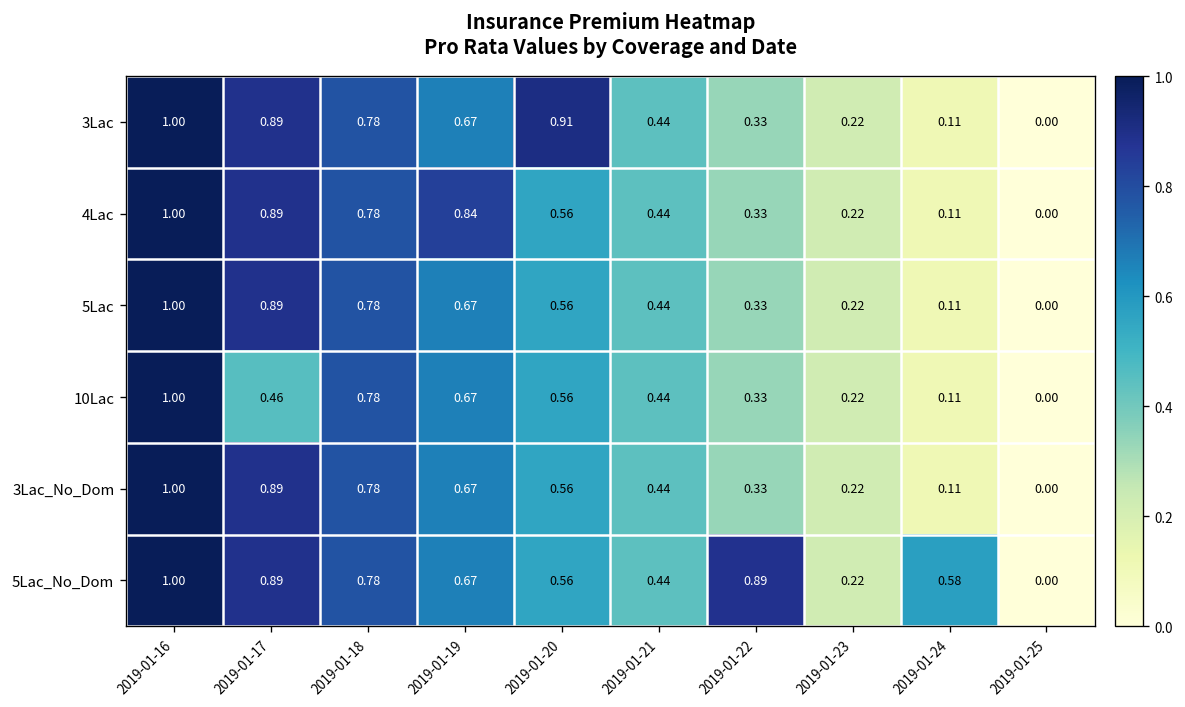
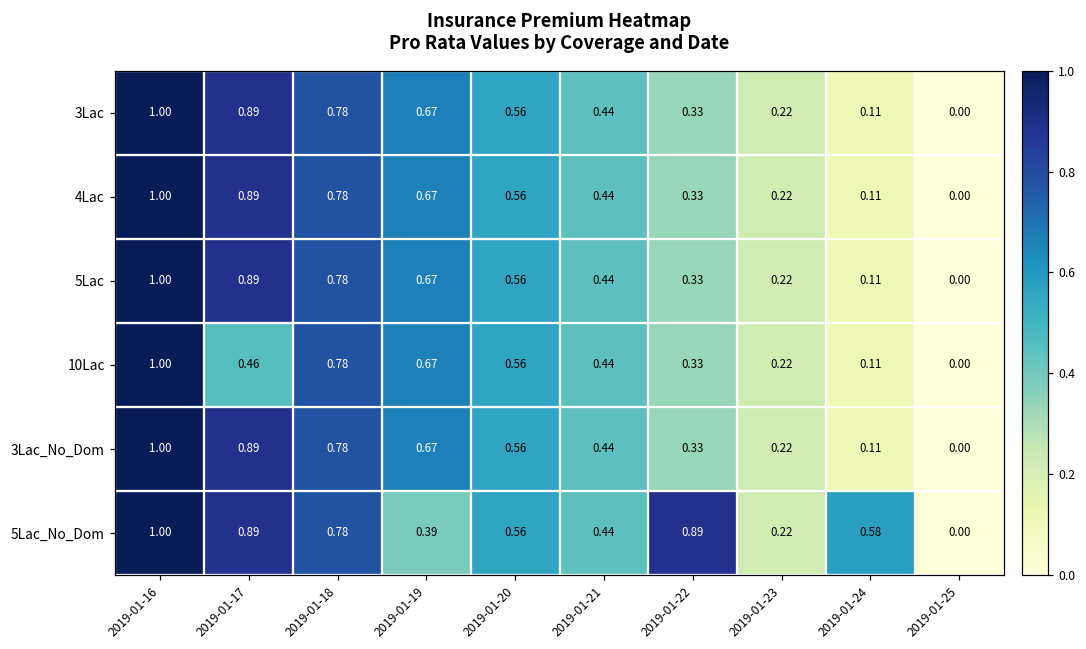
3Lac, 2019-01-20: 0.91 -> 0.56
4Lac, 2019-01-19: 0.84 -> 0.67
5Lac_No_Dom, 2019-01-19: 0.67 -> 0.39
